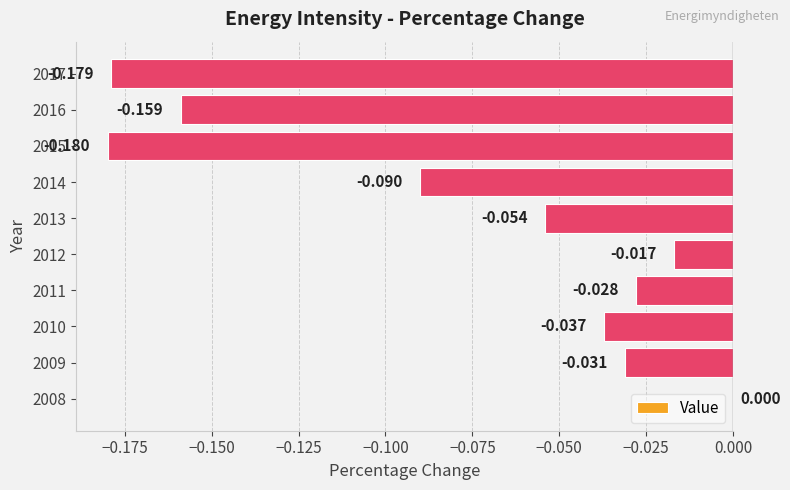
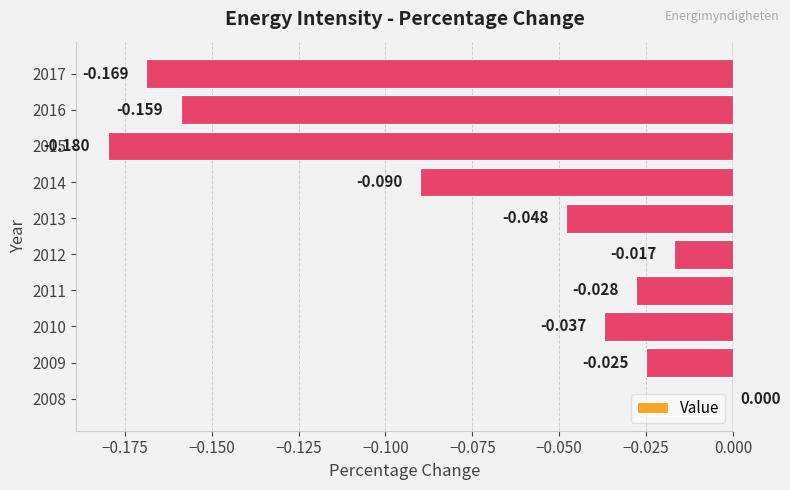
2017: -0.179 -> -0.169
2013: -0.054 -> -0.048
2009: -0.031 -> -0.025
